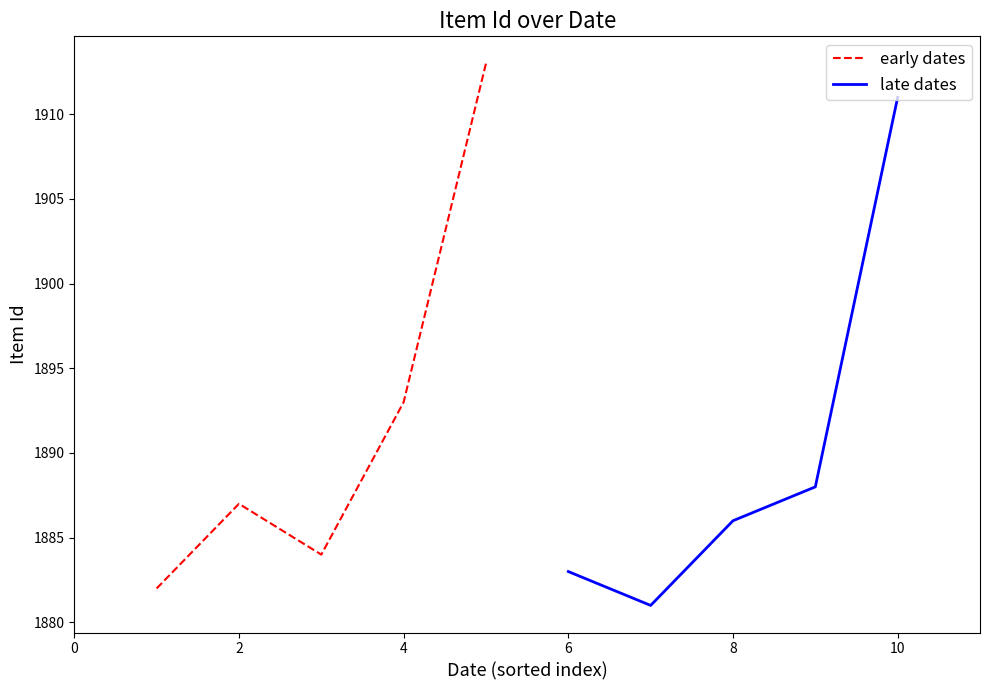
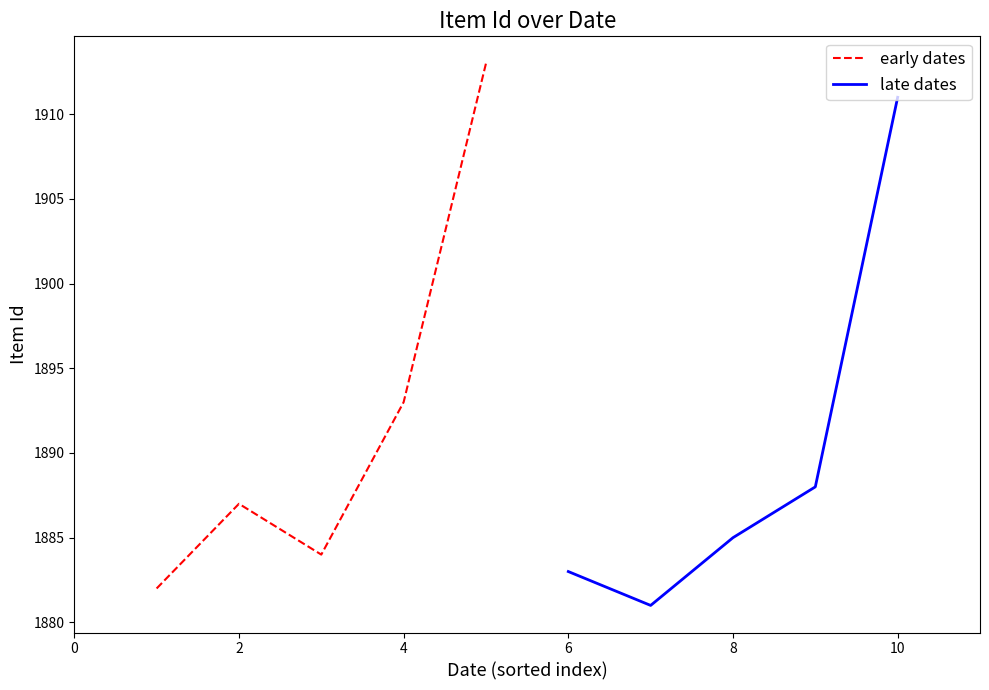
late dates, 8: 1886 -> 1885
